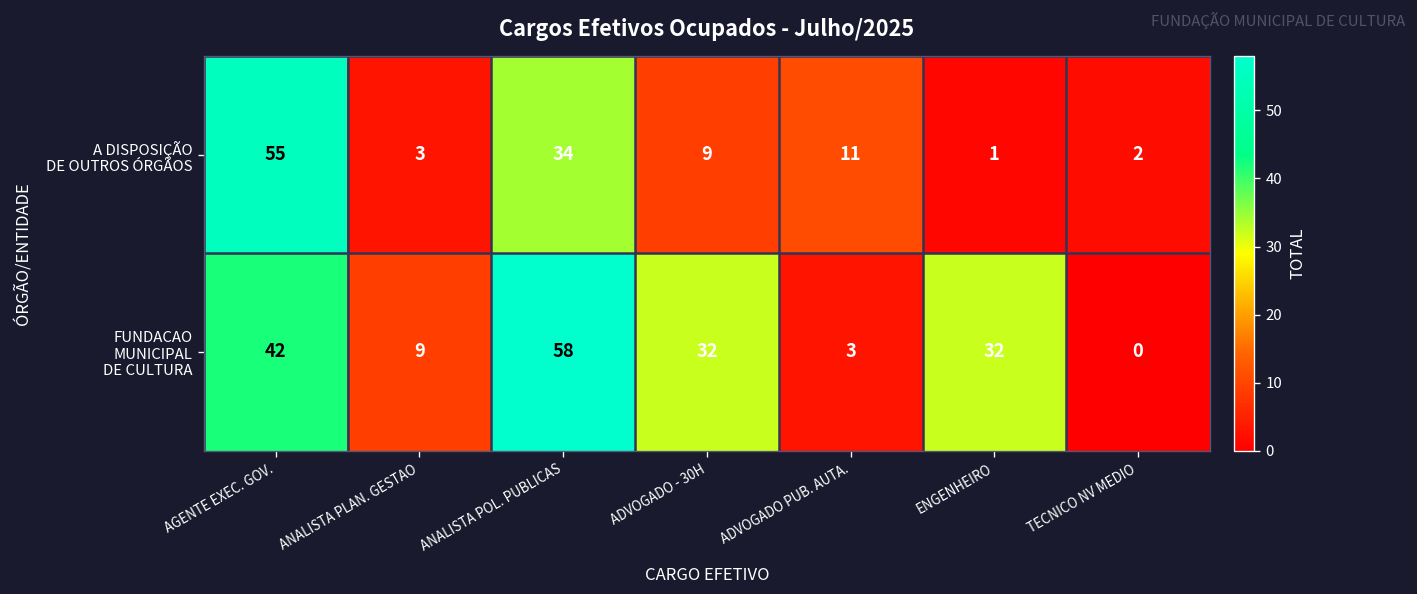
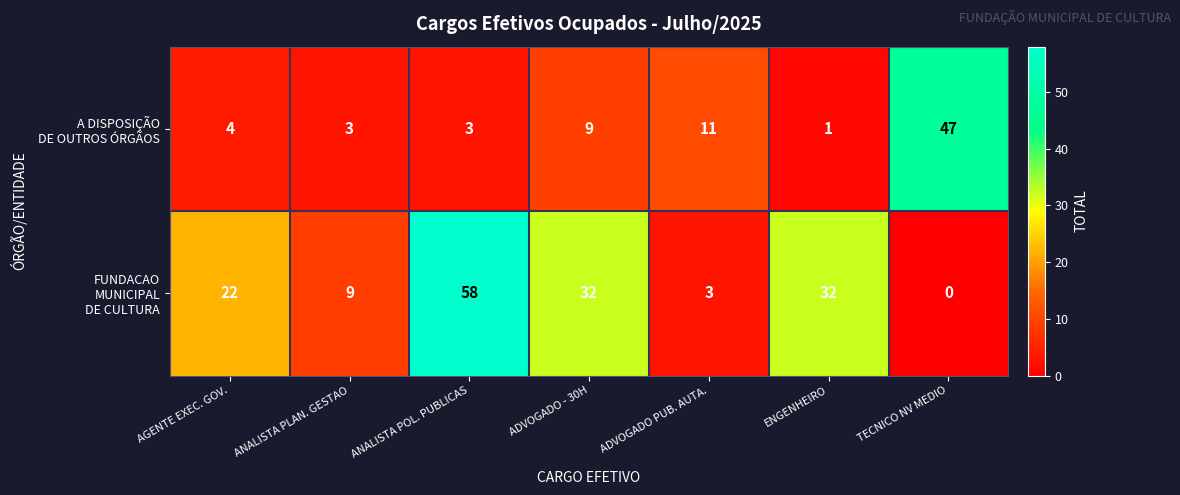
A DISPOSIÇÃO DE OUTROS ÓRGÃOS, AGENTE EXEC. GOV.: 55 -> 4
A DISPOSIÇÃO DE OUTROS ÓRGÃOS, ANALISTA POL. PUBLICAS: 34 -> 3
A DISPOSIÇÃO DE OUTROS ÓRGÃOS, TECNICO NV MEDIO: 2 -> 47
FUNDACAO MUNICIPAL DE CULTURA, AGENTE EXEC. GOV.: 42 -> 22
